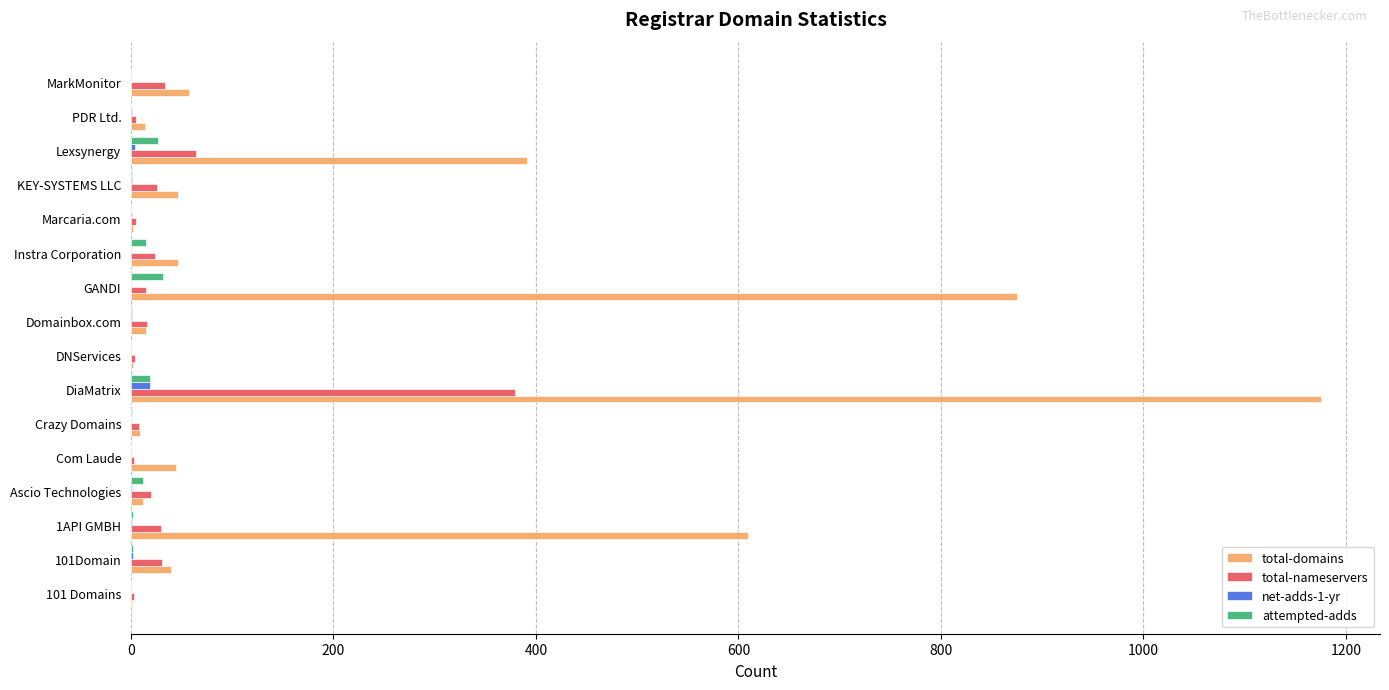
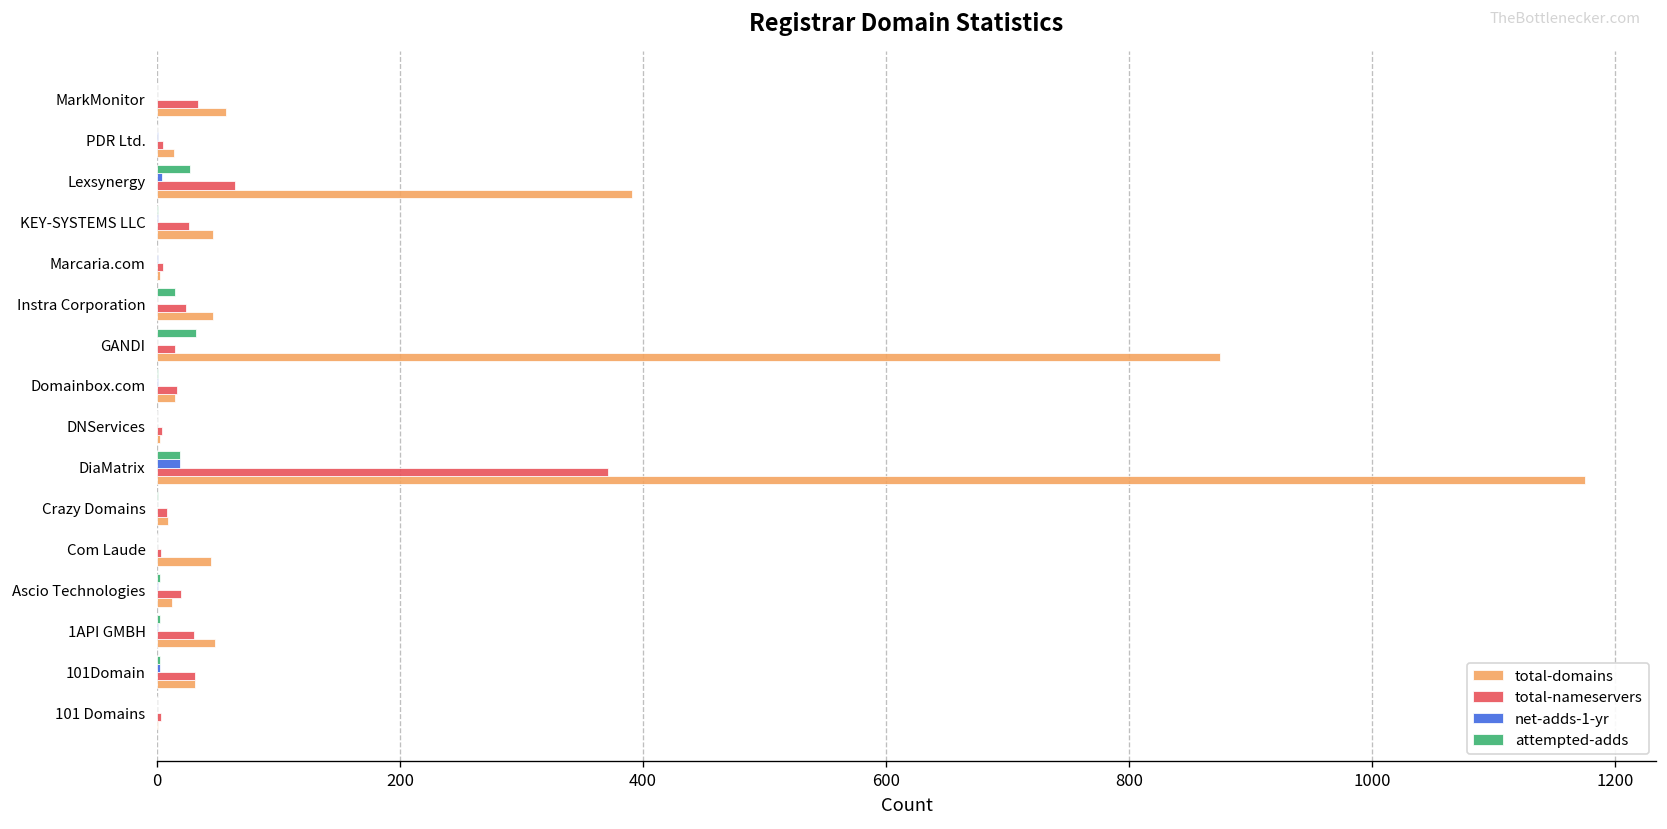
total-nameservers, DiaMatrix: 379 -> 371
attempted-adds, Ascio Technologies: 12 -> 2
total-domains, 1API GMBH: 609 -> 48
total-domains, 101Domain: 40 -> 31
